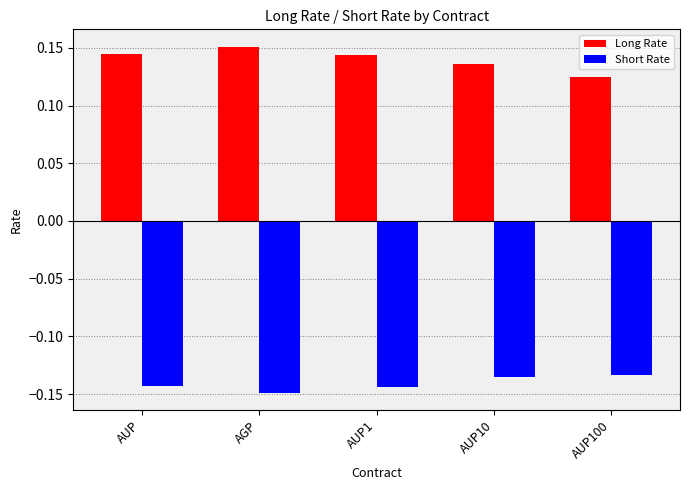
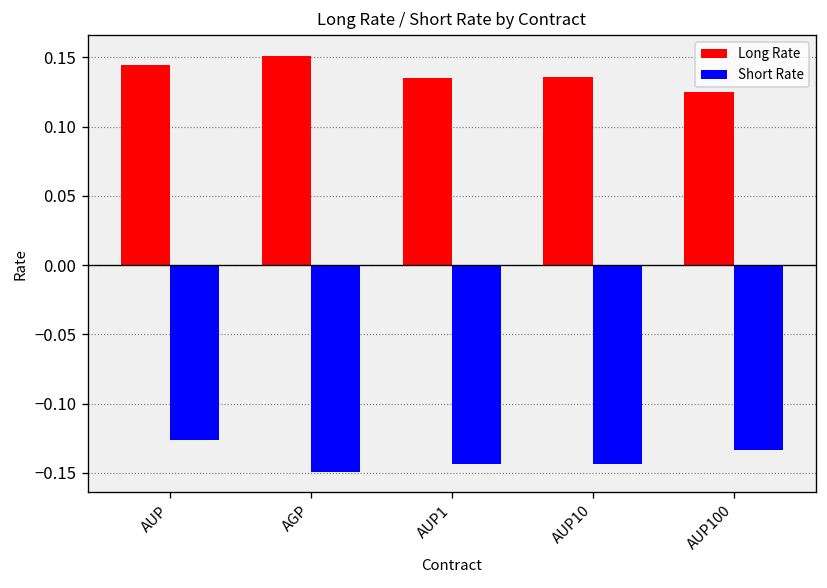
Short Rate, AUP: -0.143 -> -0.126
Long Rate, AUP1: 0.144 -> 0.135
Short Rate, AUP10: -0.135 -> -0.144
